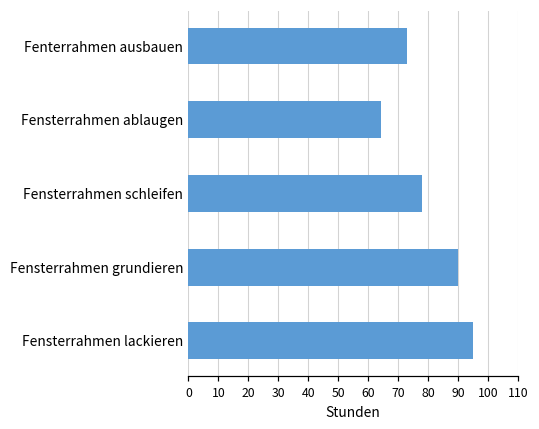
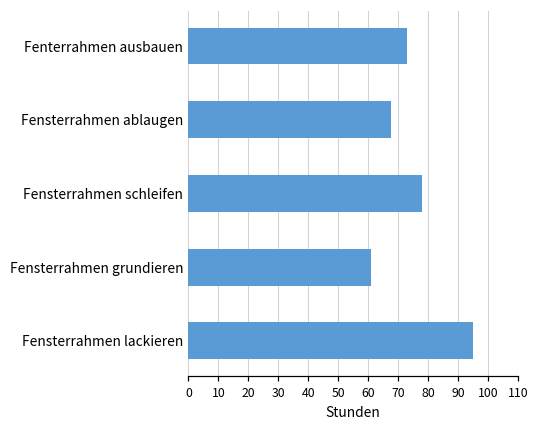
Fensterrahmen ablaugen: 64 -> 68
Fensterrahmen grundieren: 90 -> 61
